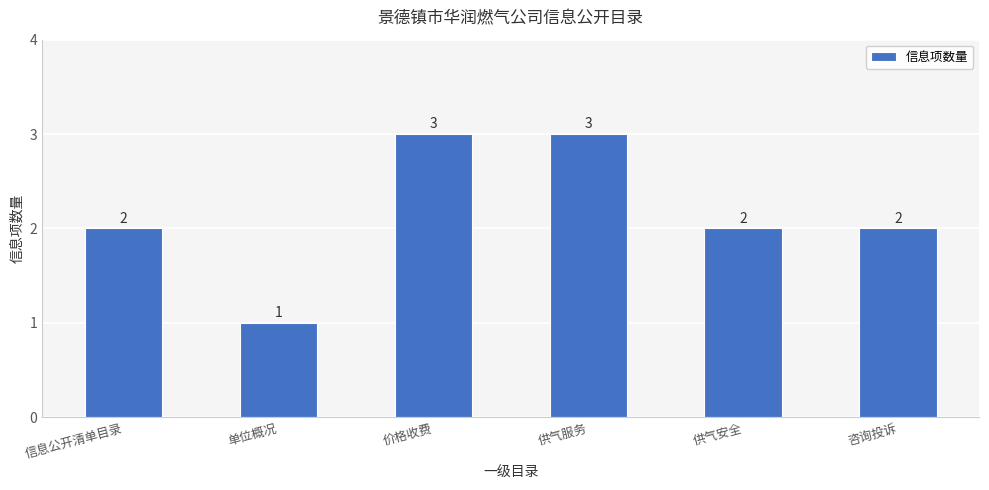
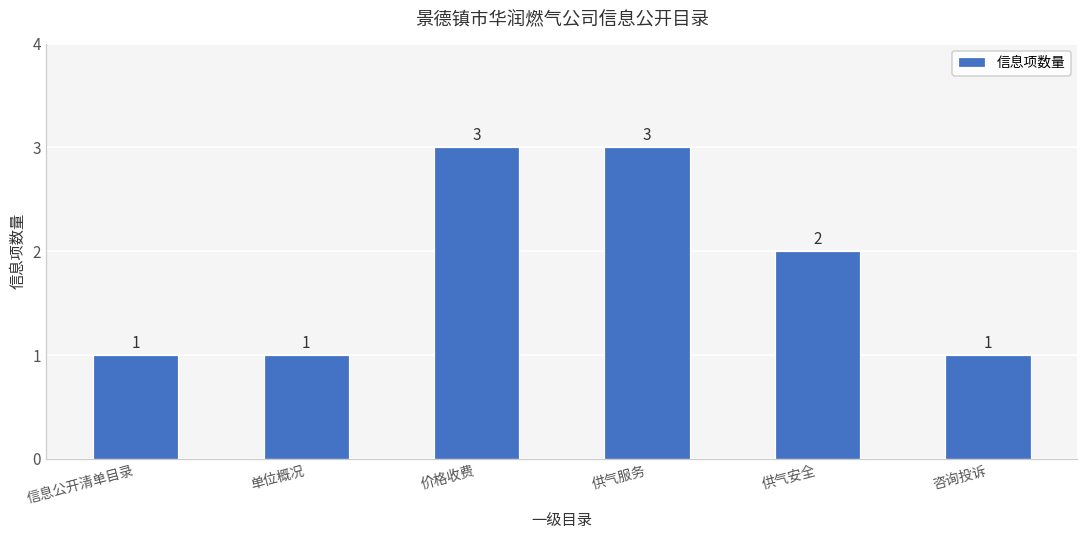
信息公开清单目录: 2 -> 1
咨询投诉: 2 -> 1
